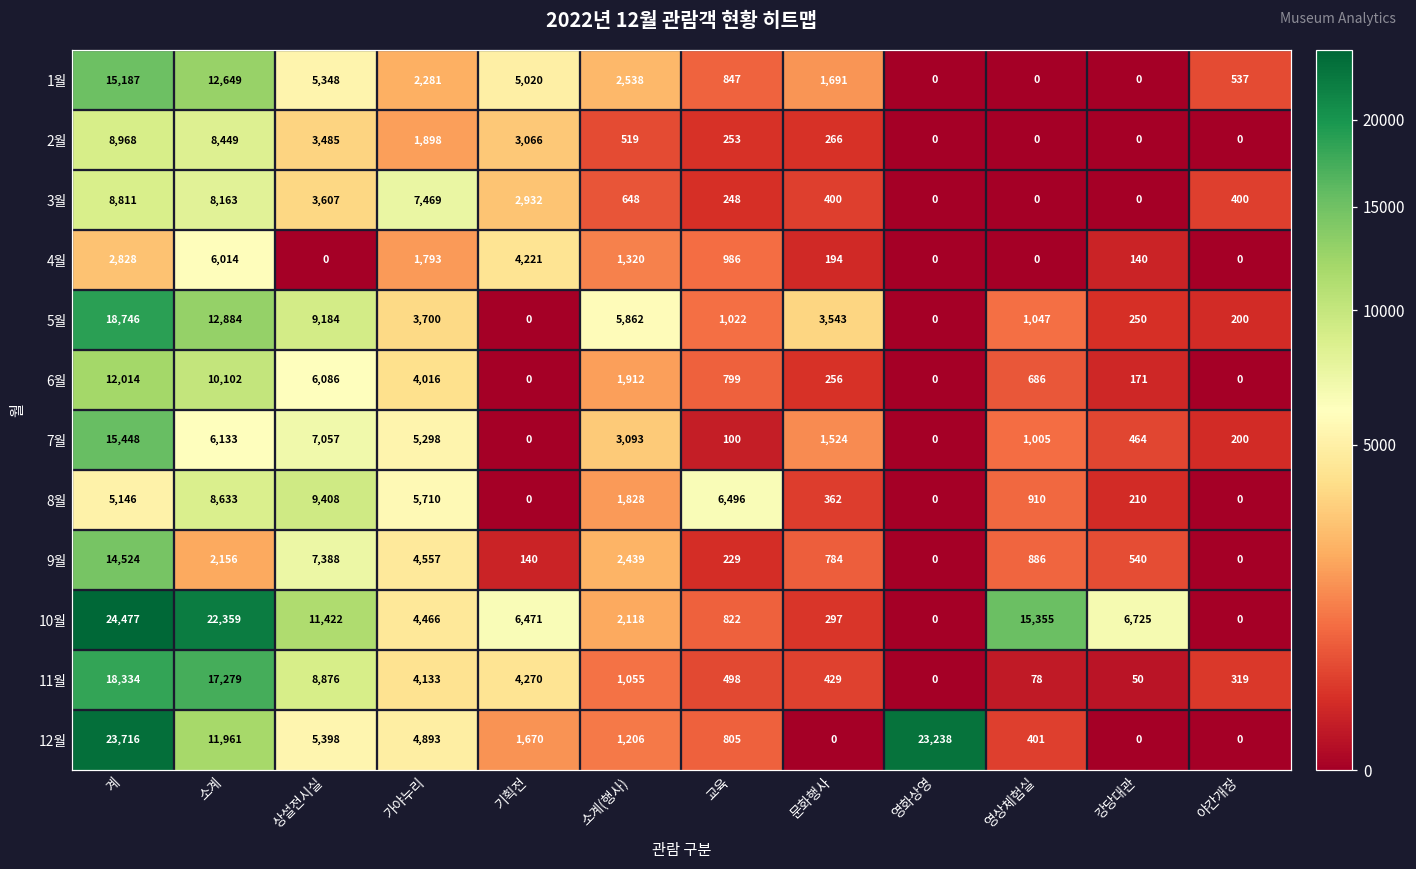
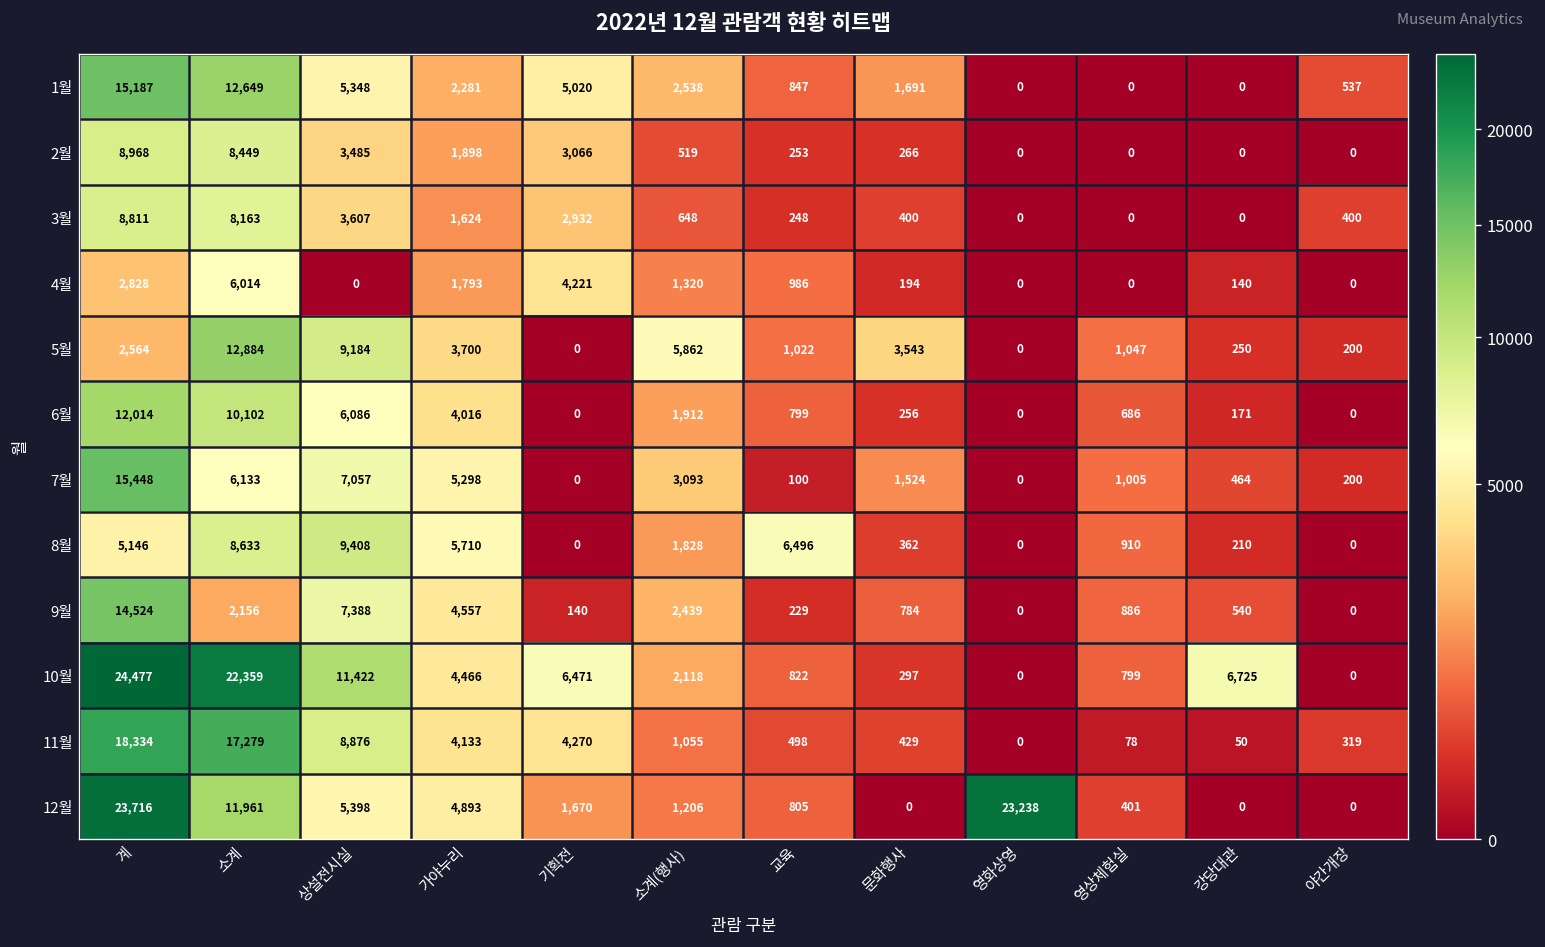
3월, 가야누리: 7,469 -> 1,624
5월, 계: 18,746 -> 2,564
10월, 영상체험실: 15,355 -> 799
